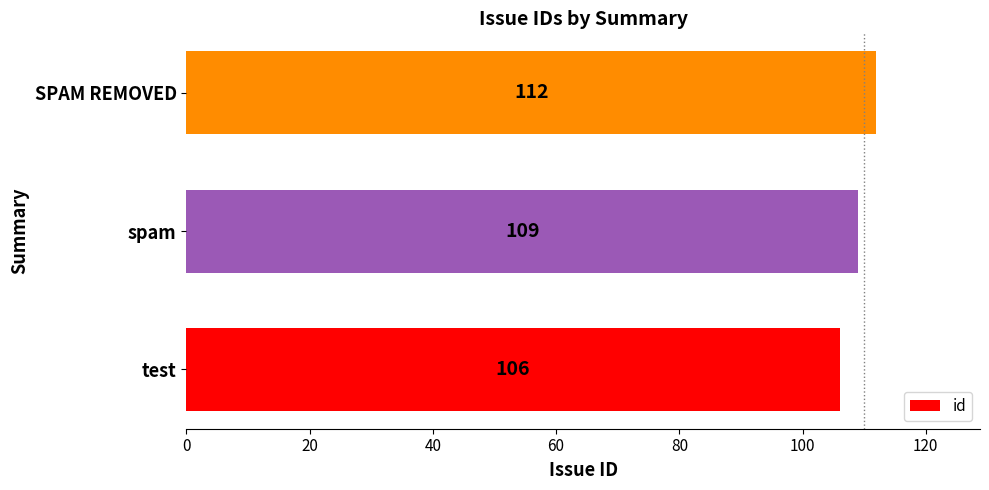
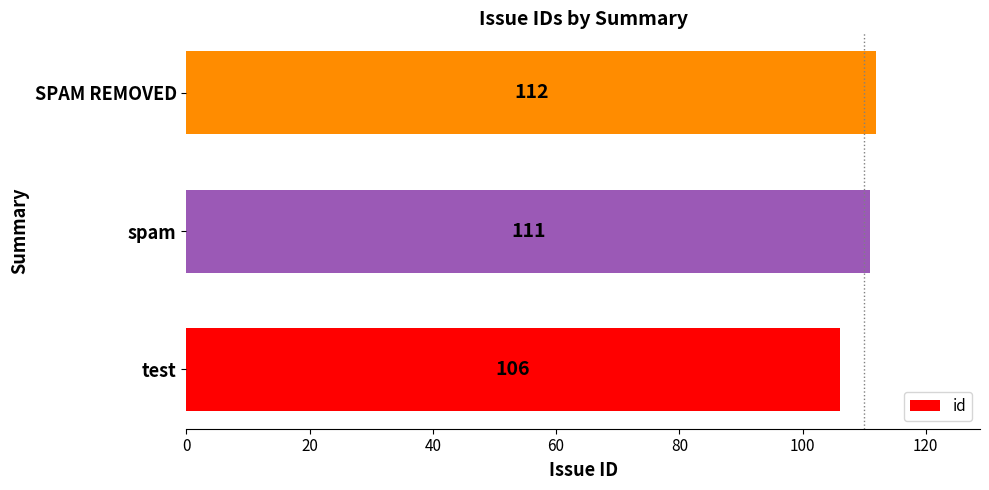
spam: 109 -> 111
